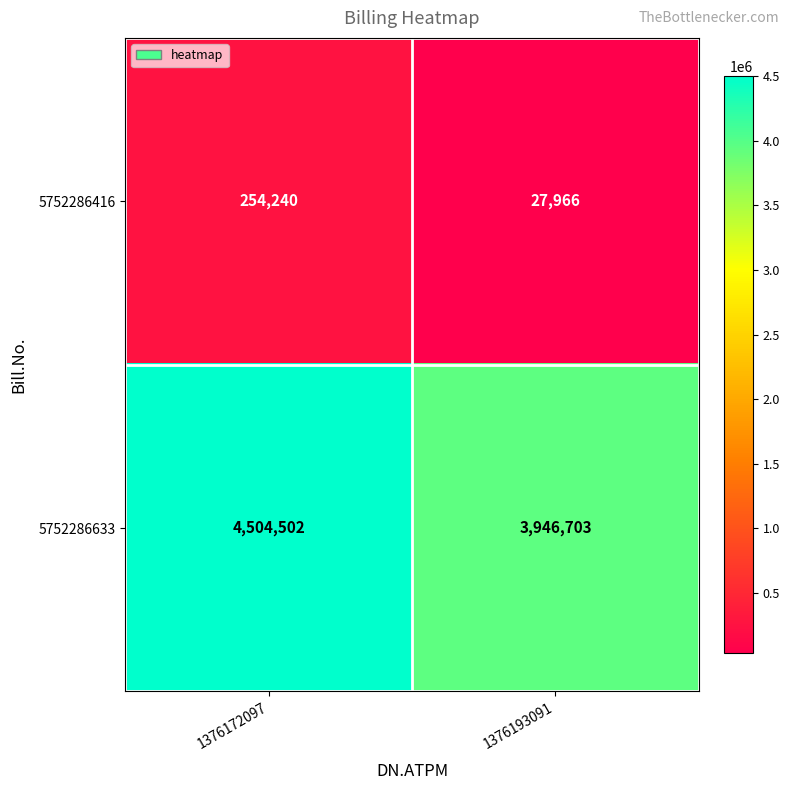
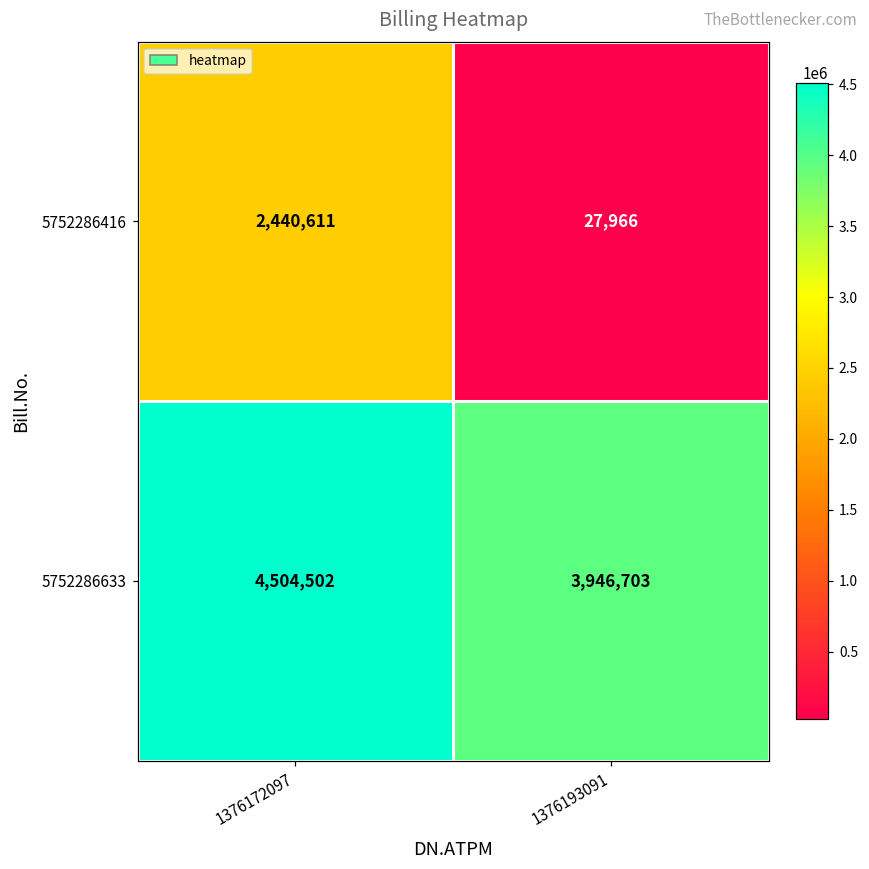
5752286416, 1376172097: 254,240 -> 2,440,611
